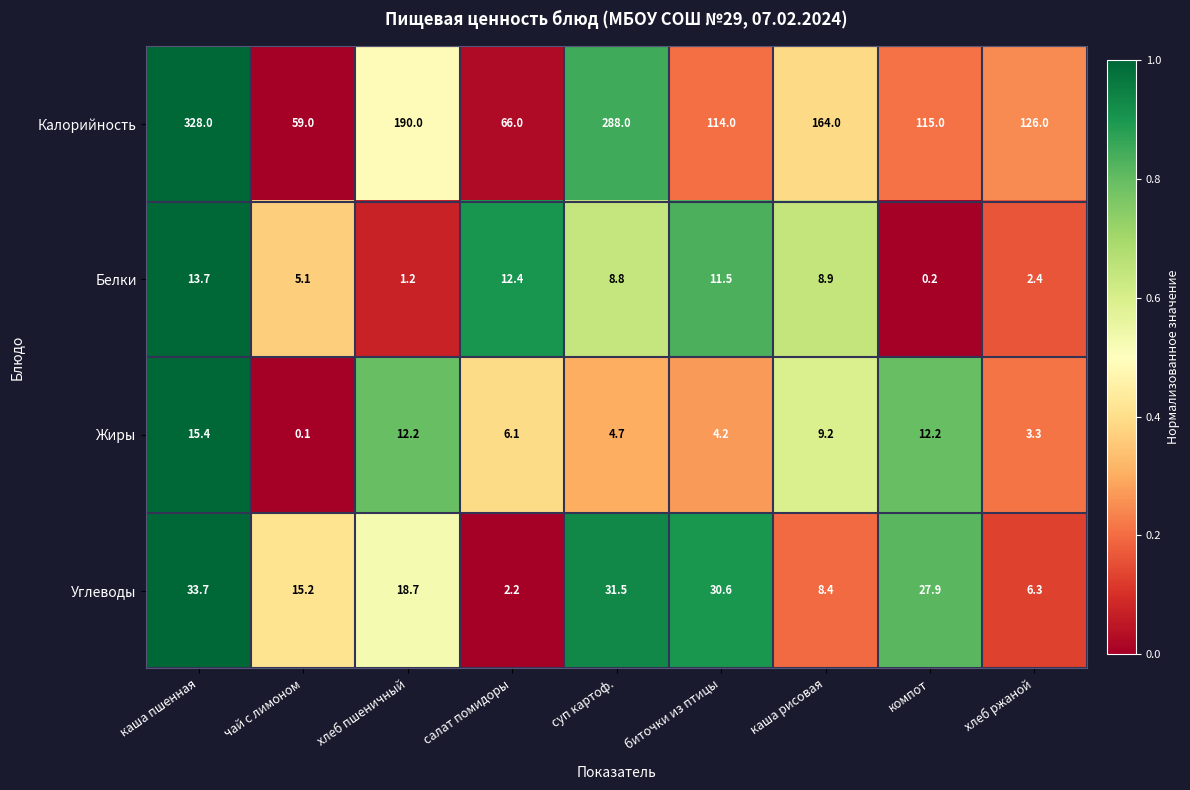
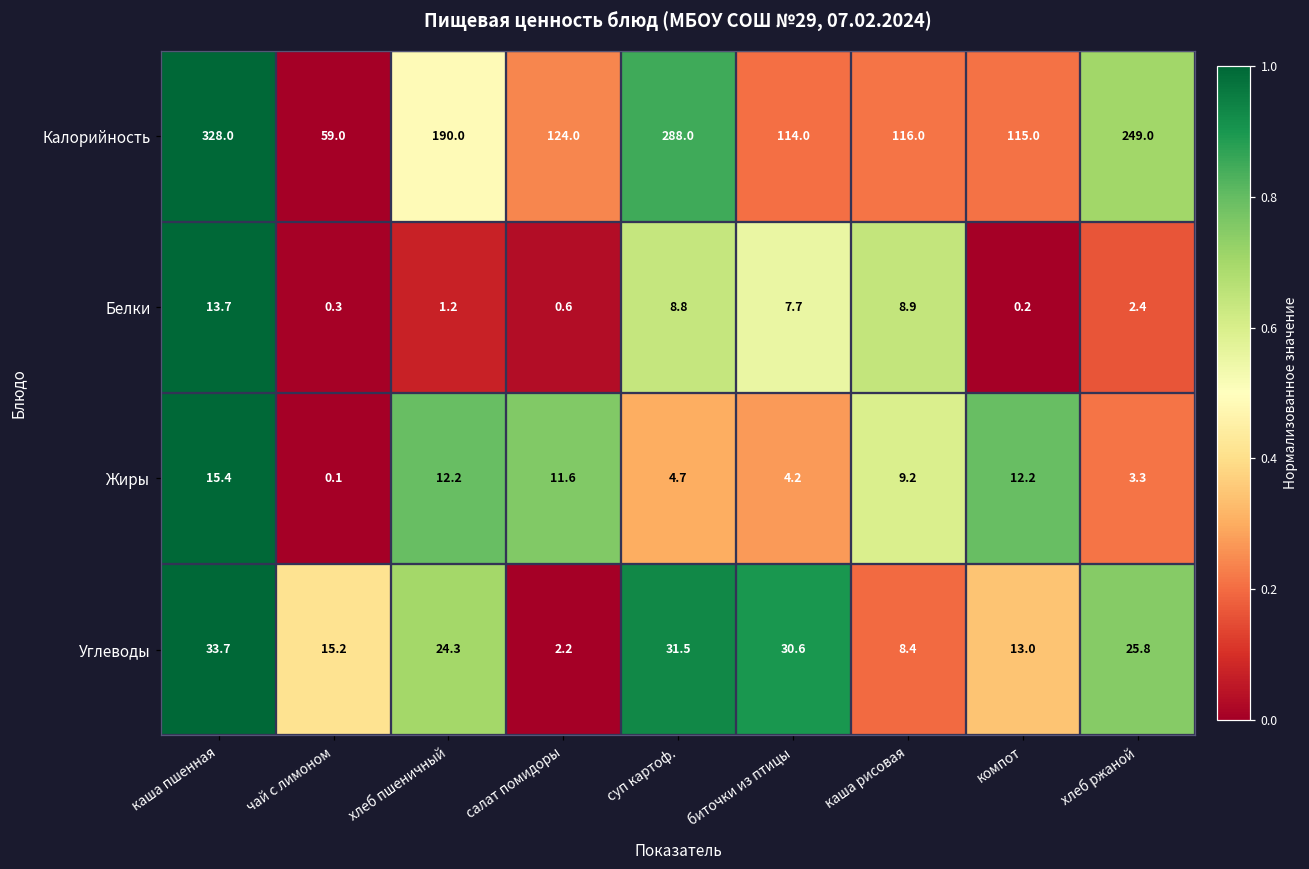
Калорийность, салат помидоры: 66.0 -> 124.0
Калорийность, каша рисовая: 164.0 -> 116.0
Калорийность, хлеб ржаной: 126.0 -> 249.0
Белки, чай с лимоном: 5.1 -> 0.3
Белки, салат помидоры: 12.4 -> 0.6
Белки, биточки из птицы: 11.5 -> 7.7
Жиры, салат помидоры: 6.1 -> 11.6
Углеводы, хлеб пшеничный: 18.7 -> 24.3
Углеводы, компот: 27.9 -> 13.0
Углеводы, хлеб ржаной: 6.3 -> 25.8
